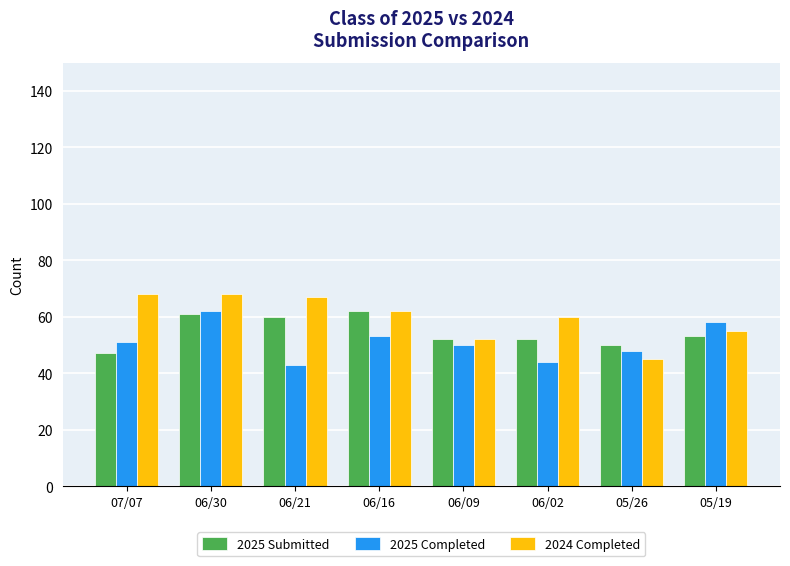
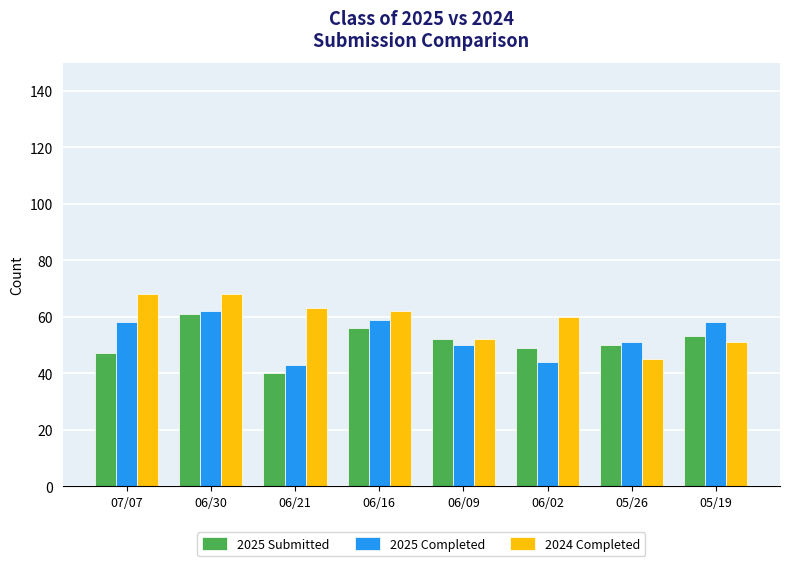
2025 Completed, 07/07: 51 -> 58
2025 Submitted, 06/21: 60 -> 40
2024 Completed, 06/21: 67 -> 63
2025 Submitted, 06/16: 62 -> 56
2025 Completed, 06/16: 53 -> 59
2025 Submitted, 06/02: 52 -> 49
2025 Completed, 05/26: 48 -> 51
2024 Completed, 05/19: 55 -> 51
